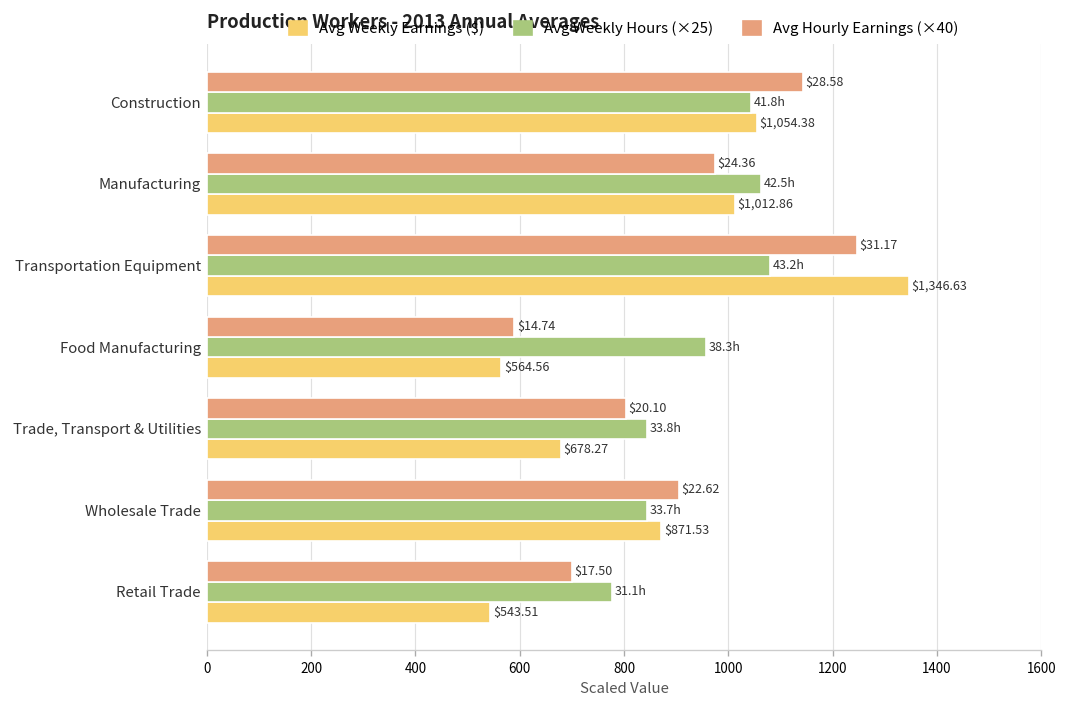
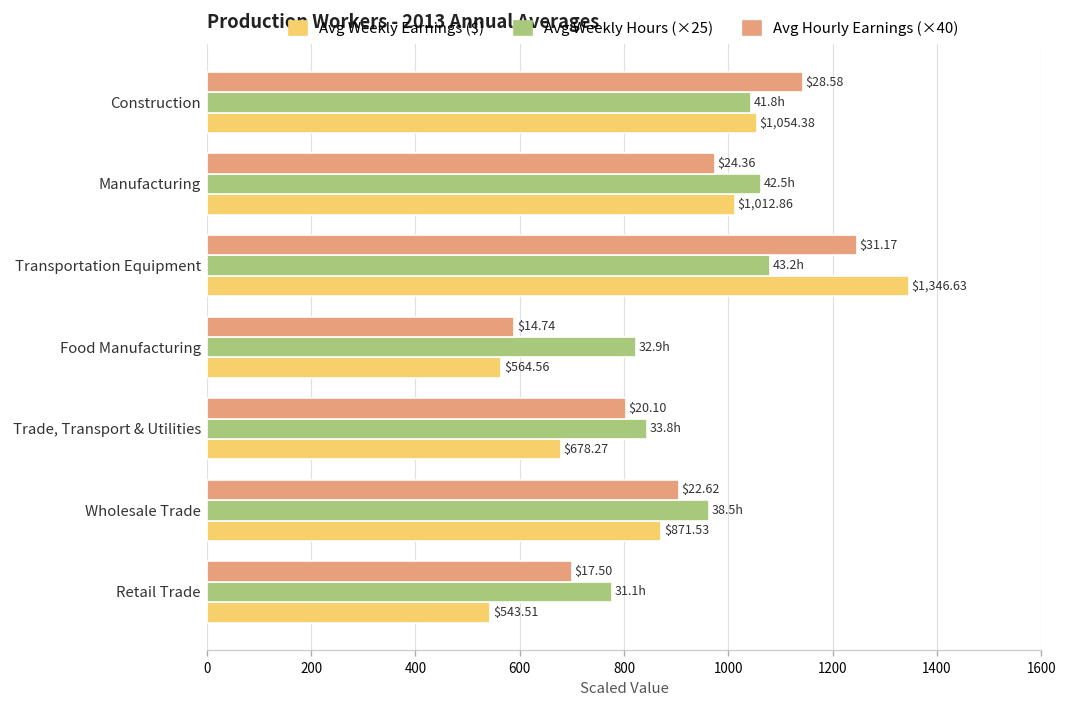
Avg Weekly Hours (×25), Food Manufacturing: 38.3h -> 32.9h
Avg Weekly Hours (×25), Wholesale Trade: 33.7h -> 38.5h
